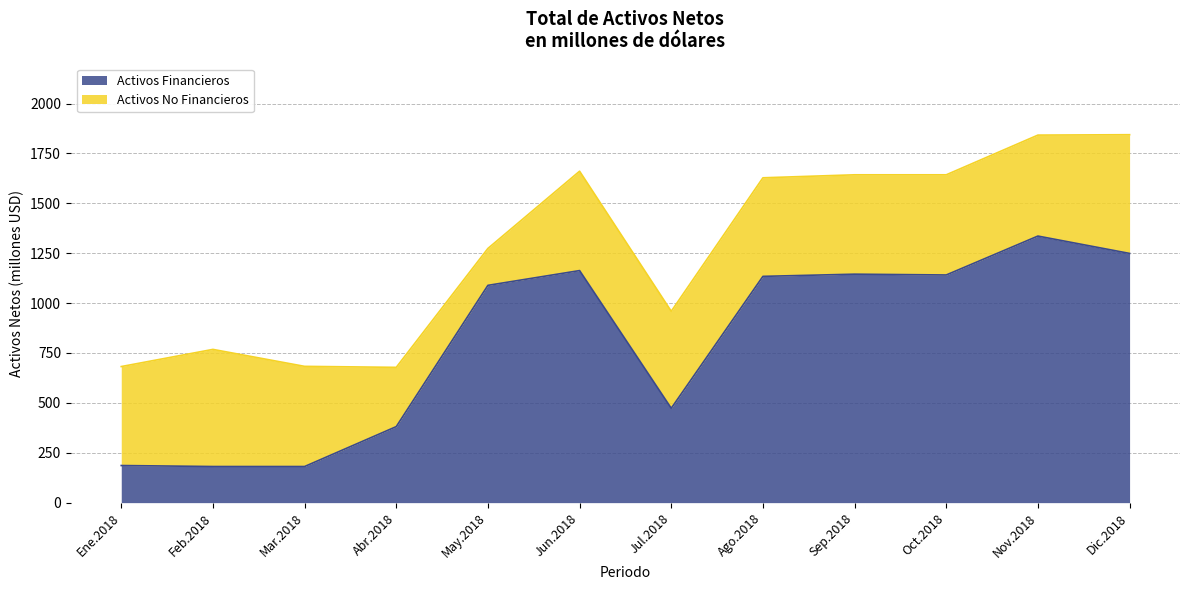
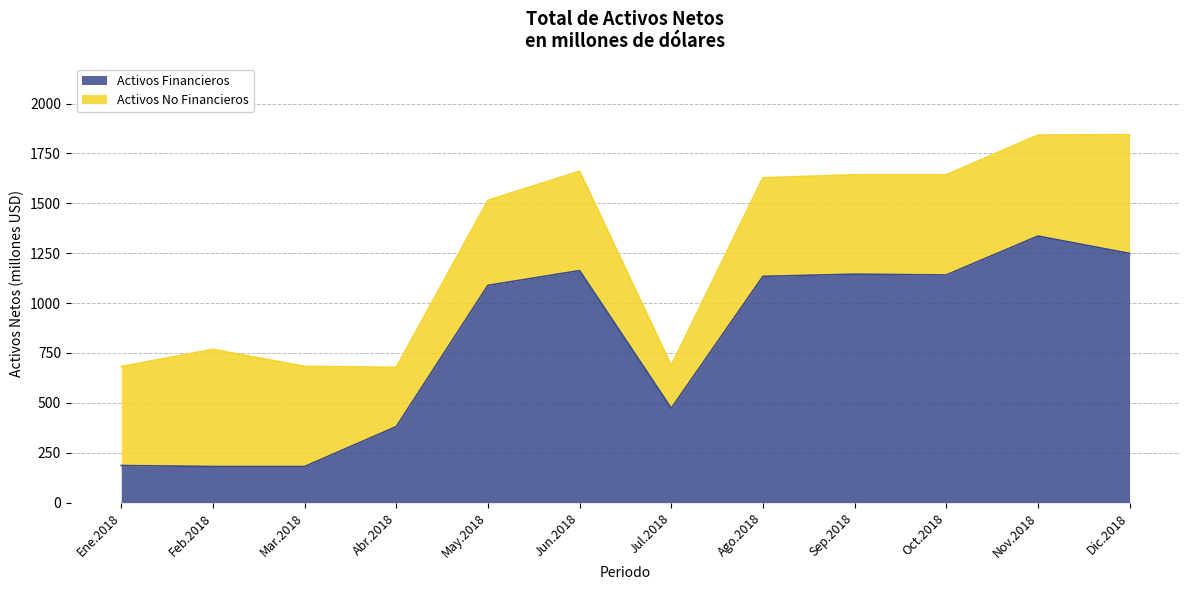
Activos No Financieros, May.2018: 190 -> 430
Activos No Financieros, Jul.2018: 490 -> 210
